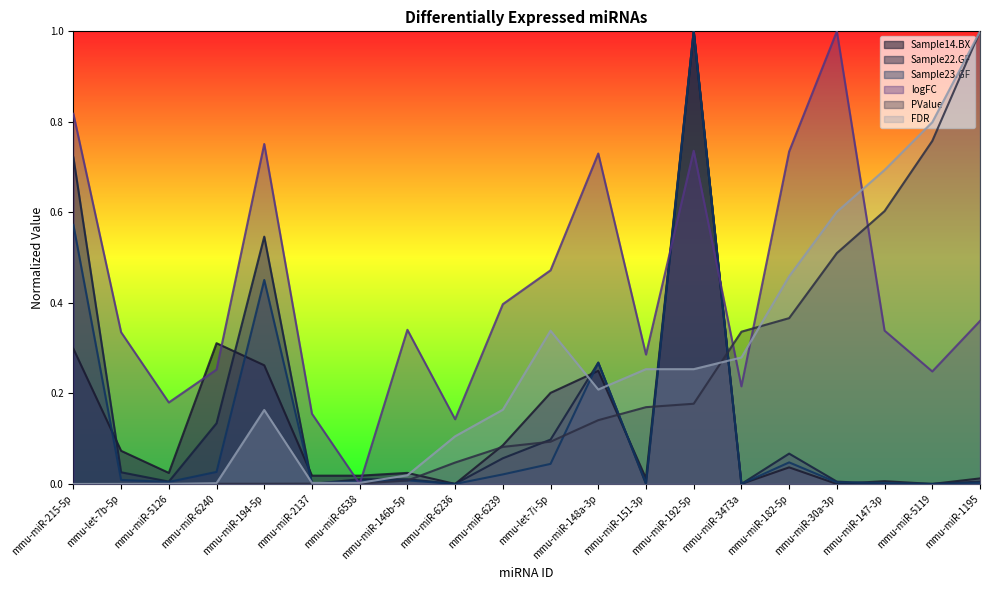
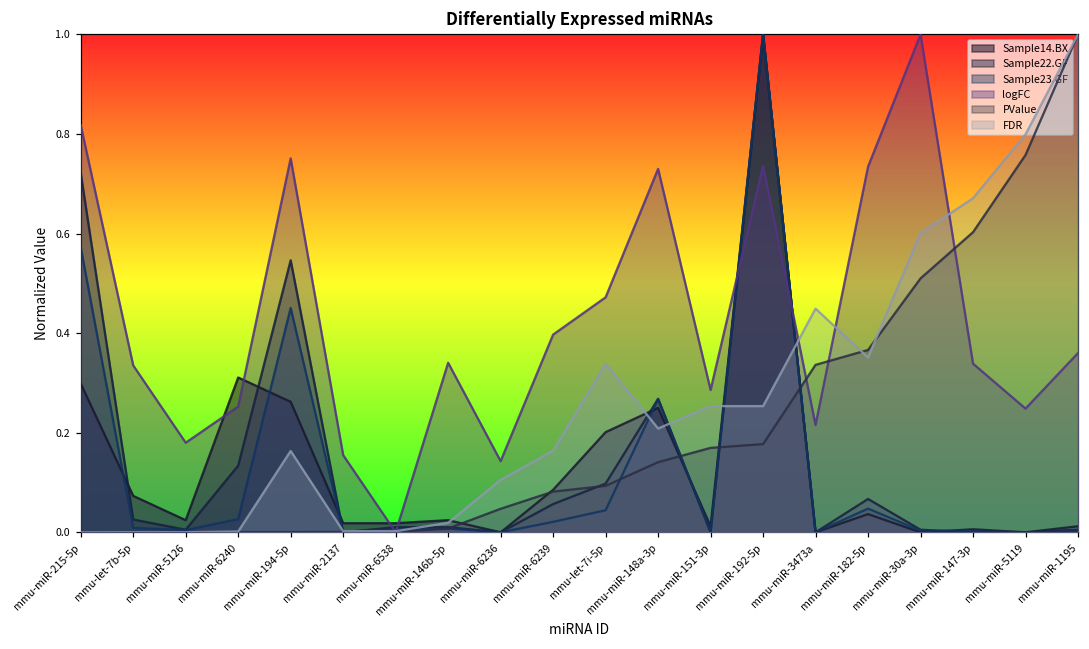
FDR, mmu-miR-3473a: 0.28 -> 0.45
FDR, mmu-miR-182-5p: 0.46 -> 0.35
FDR, mmu-miR-147-3p: 0.69 -> 0.67
